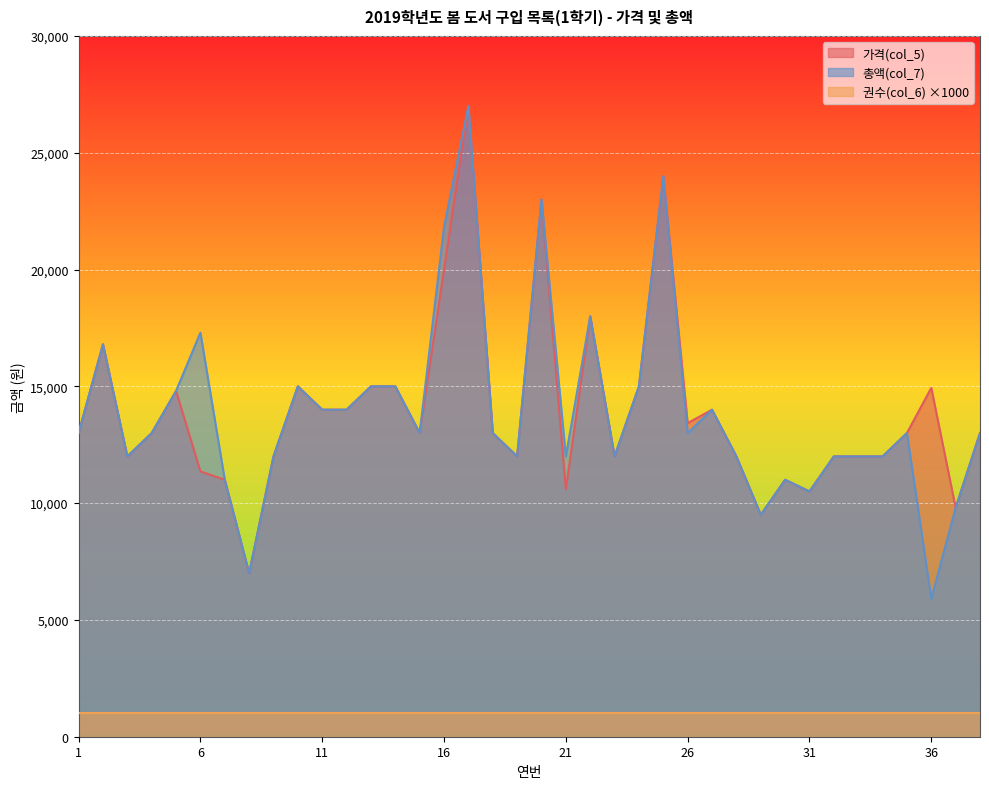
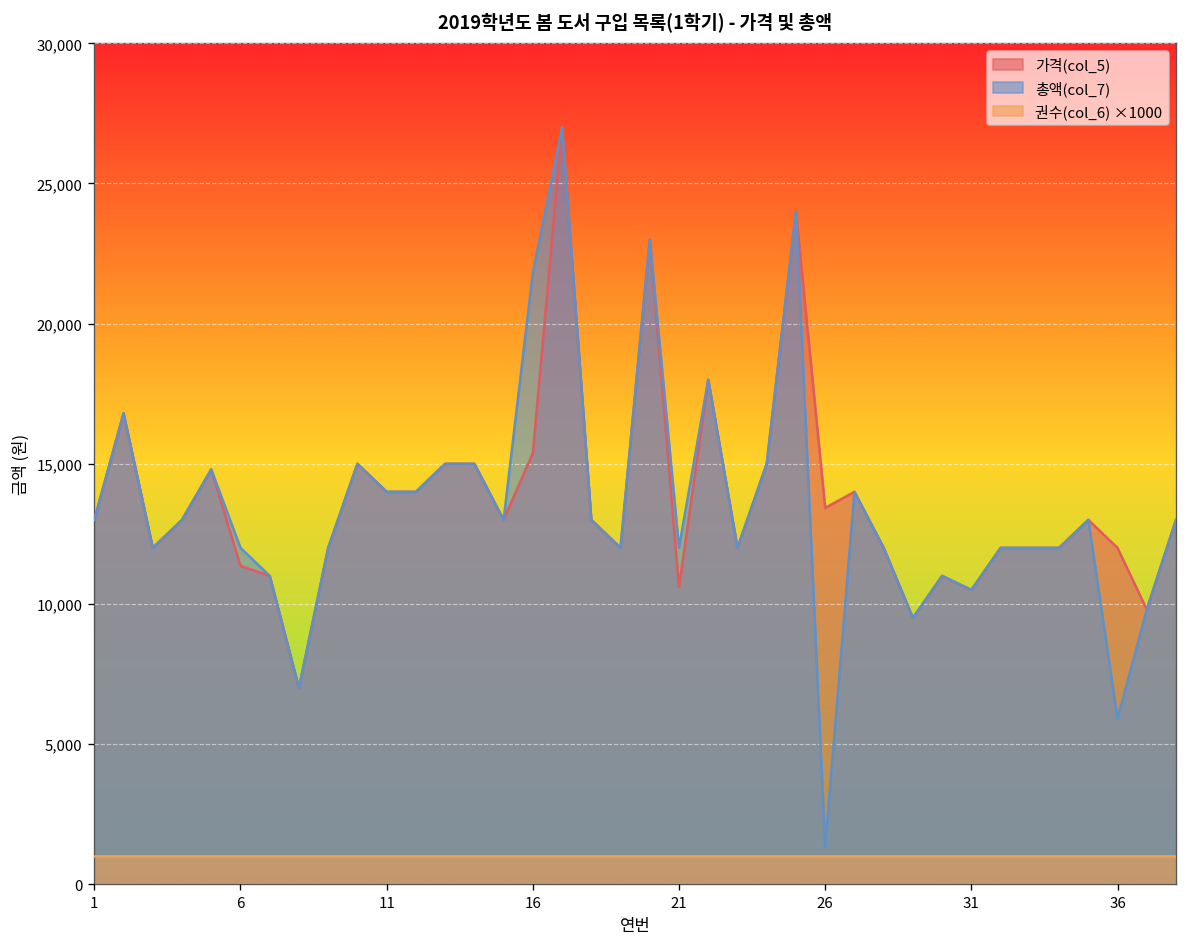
총액(col_7), 6: 17,300 -> 12,000
가격(col_5), 16: 20,000 -> 15,400
총액(col_7), 26: 13,000 -> 1,300
가격(col_5), 36: 14,900 -> 12,000
